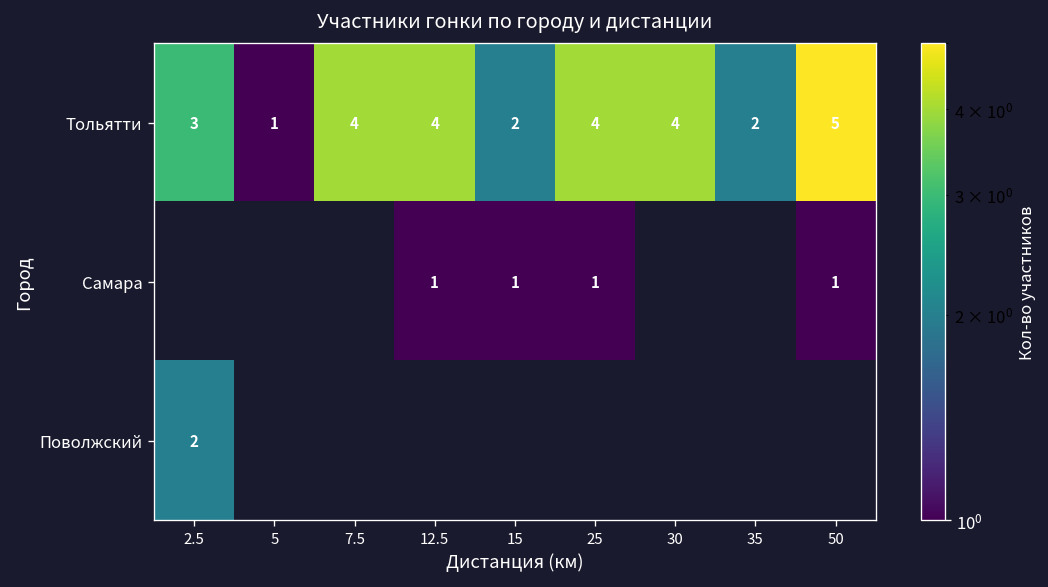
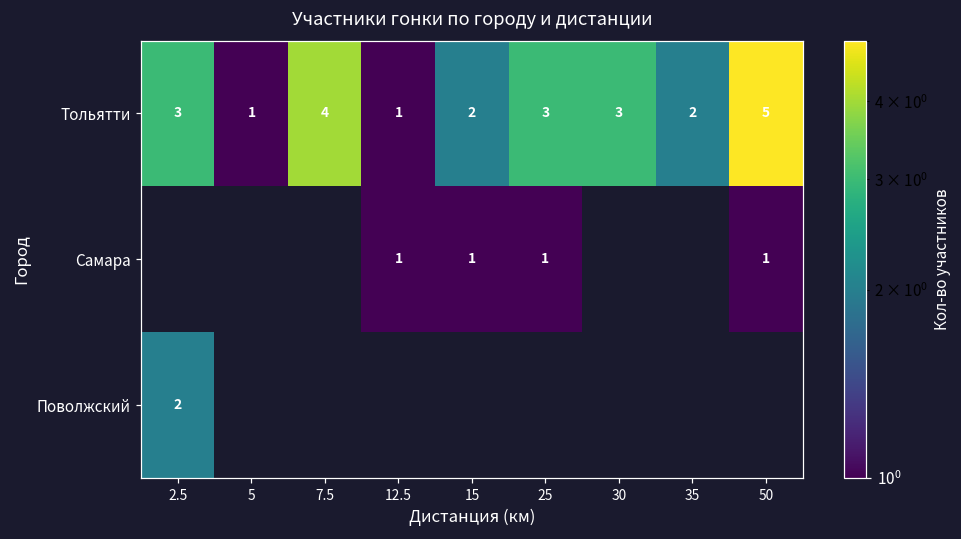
Тольятти, 12.5: 4 -> 1
Тольятти, 25: 4 -> 3
Тольятти, 30: 4 -> 3
